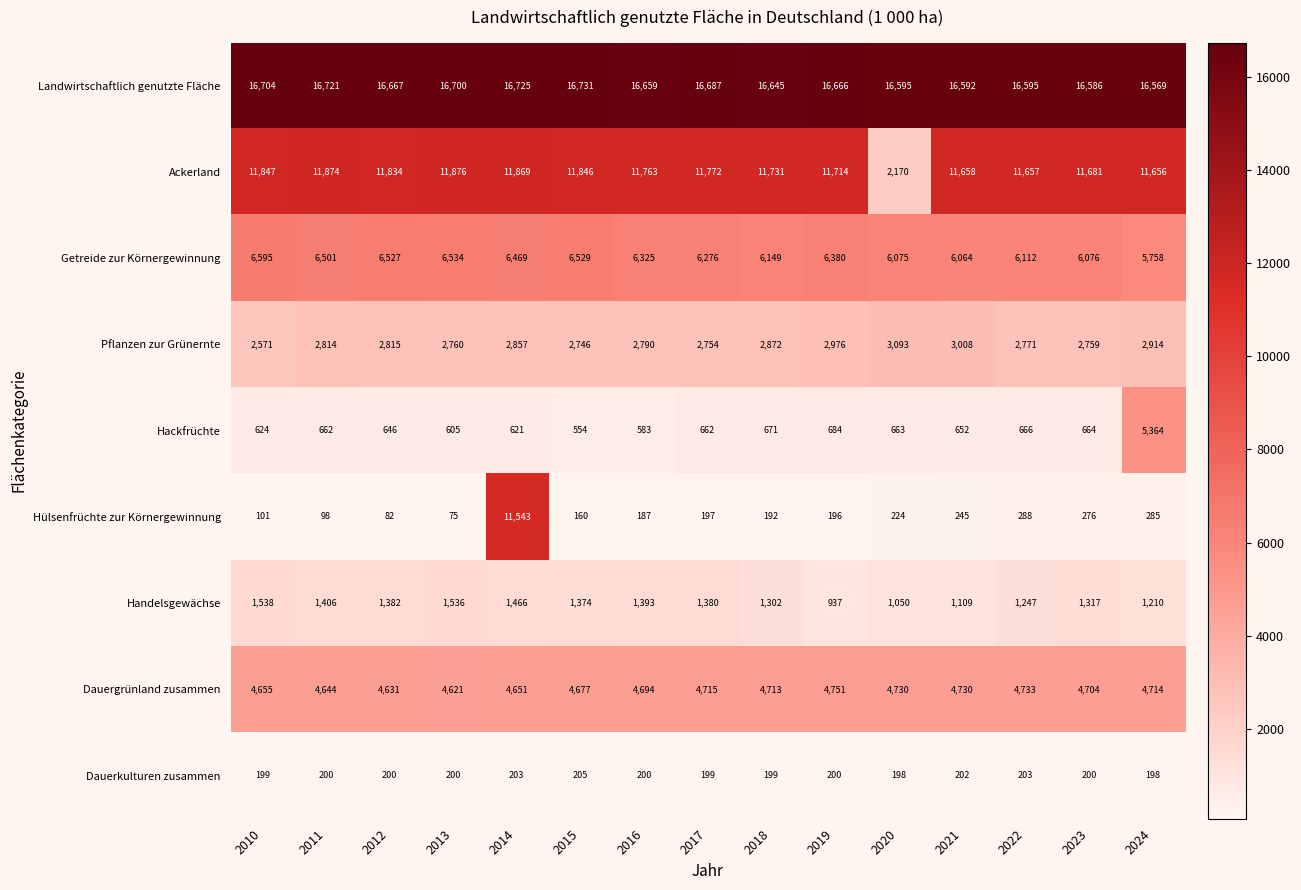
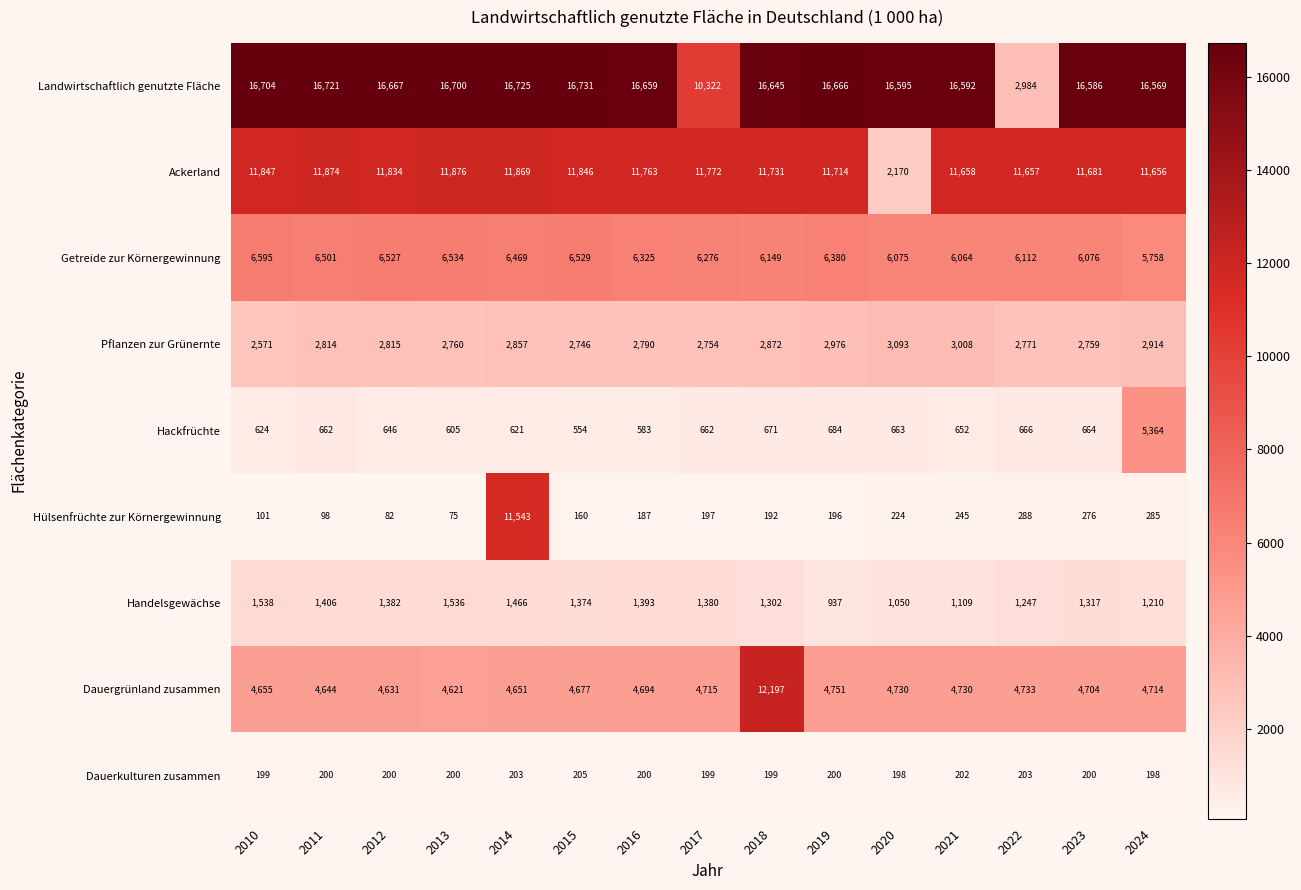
Landwirtschaftlich genutzte Fläche, 2017: 16,687 -> 10,322
Landwirtschaftlich genutzte Fläche, 2022: 16,595 -> 2,984
Dauergrünland zusammen, 2018: 4,713 -> 12,197
